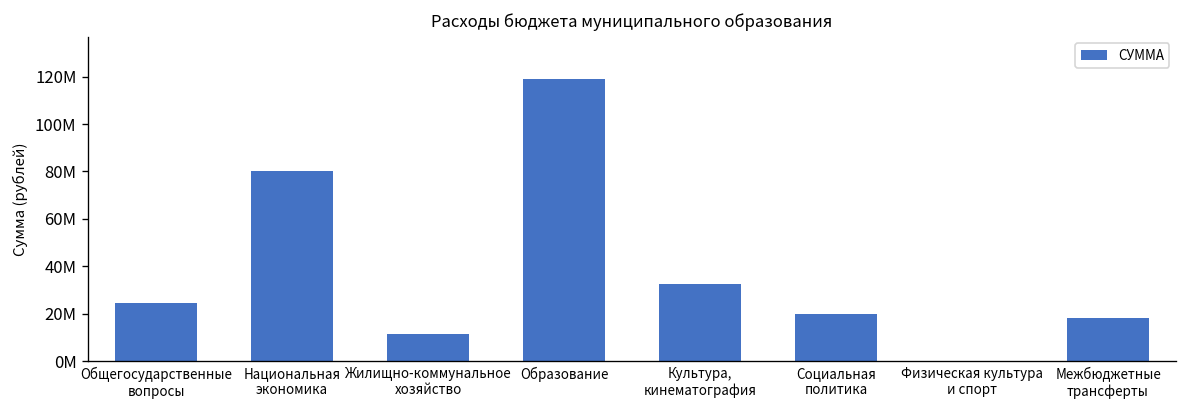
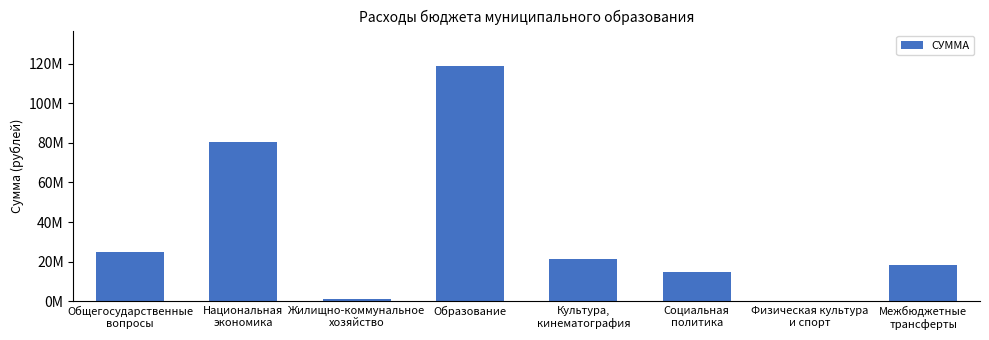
Жилищно-коммунальное хозяйство: 11000000 -> 1000000
Культура, кинематография: 32000000 -> 21000000
Социальная политика: 20000000 -> 15000000
